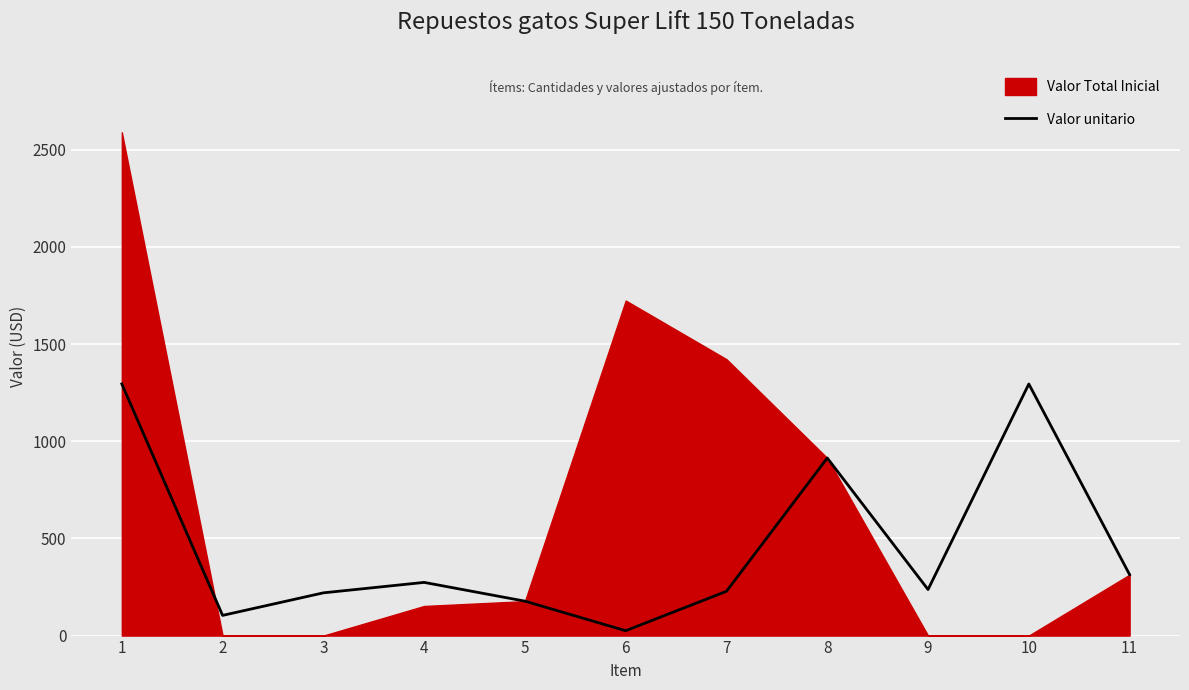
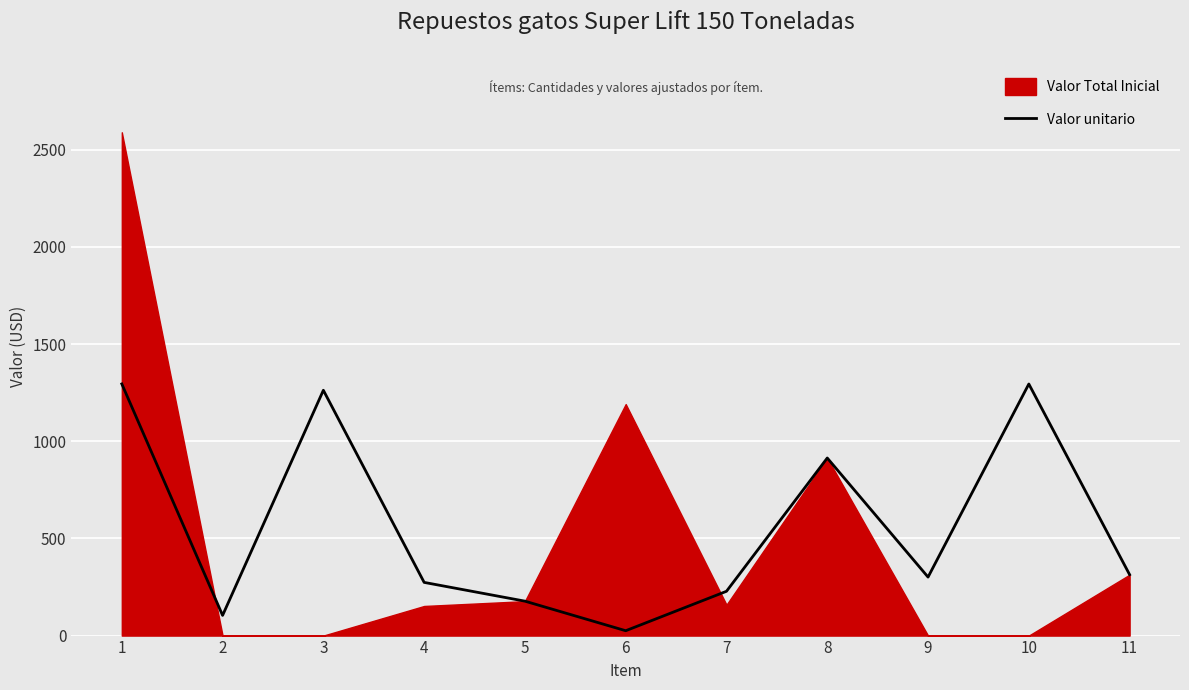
Valor unitario, 3: 220 -> 1260
Valor Total Inicial, 6: 1720 -> 1190
Valor Total Inicial, 7: 1420 -> 160
Valor unitario, 9: 240 -> 300
